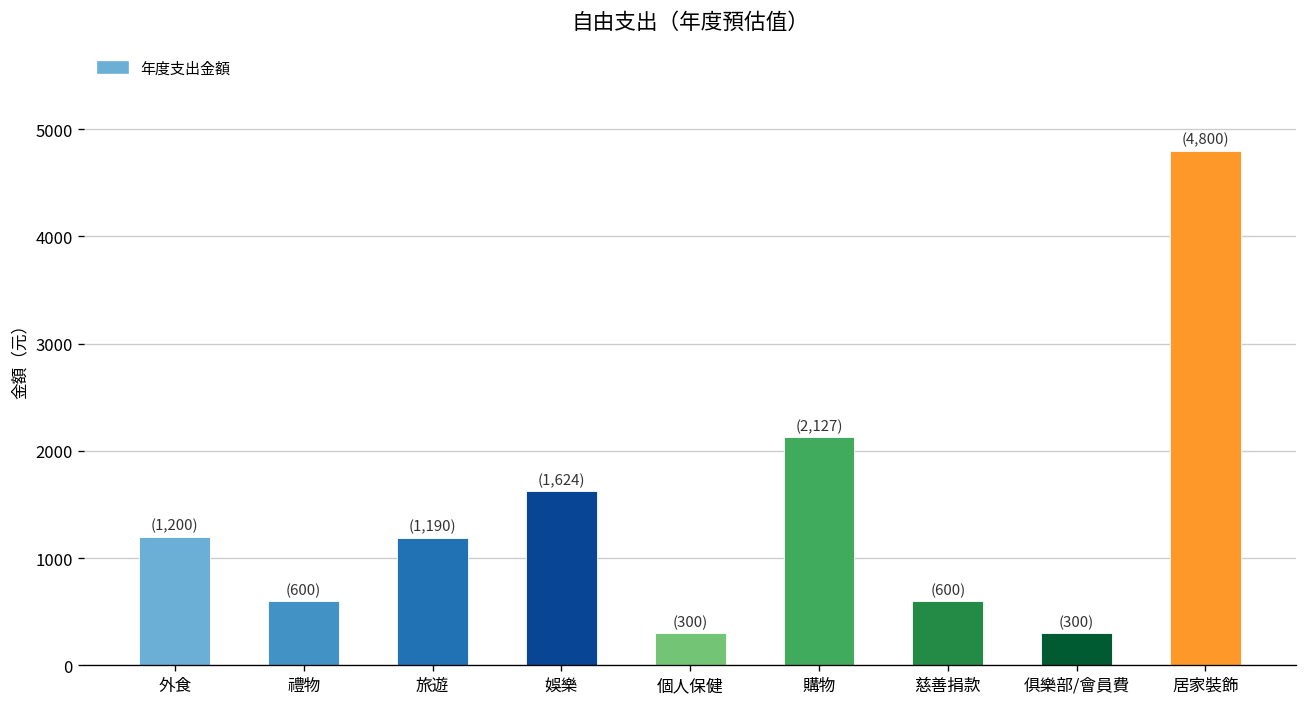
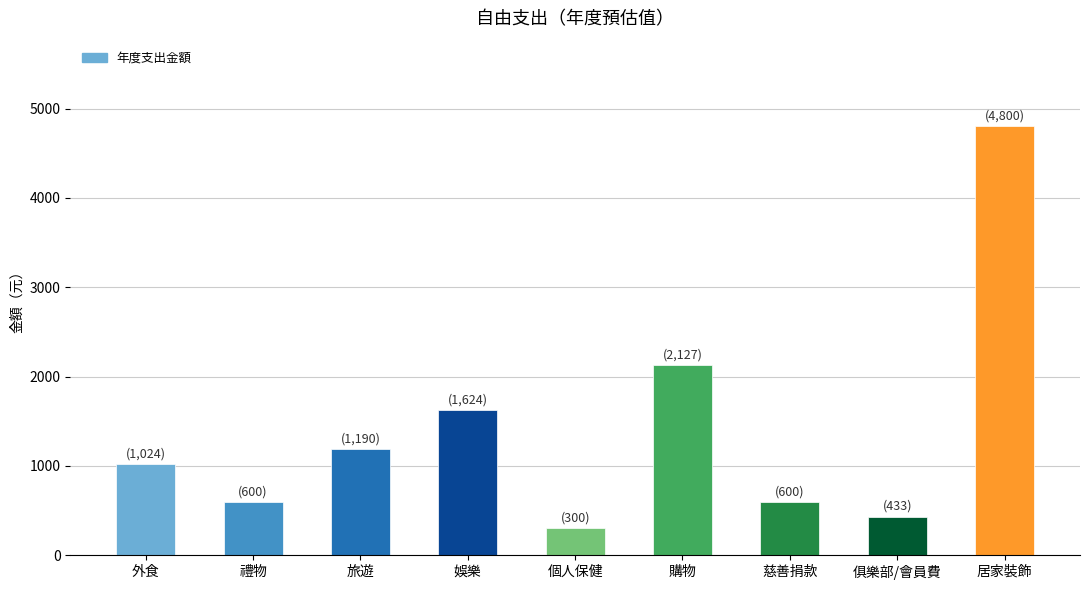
外食: (1,200) -> (1,024)
俱樂部/會員費: (300) -> (433)
